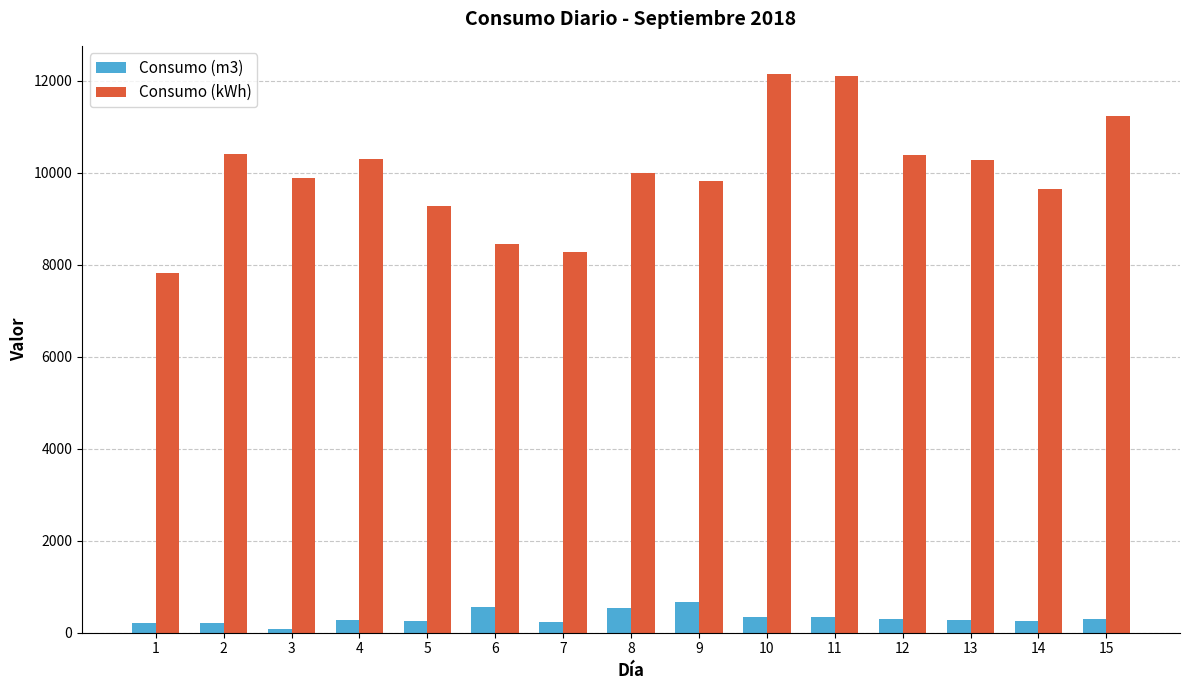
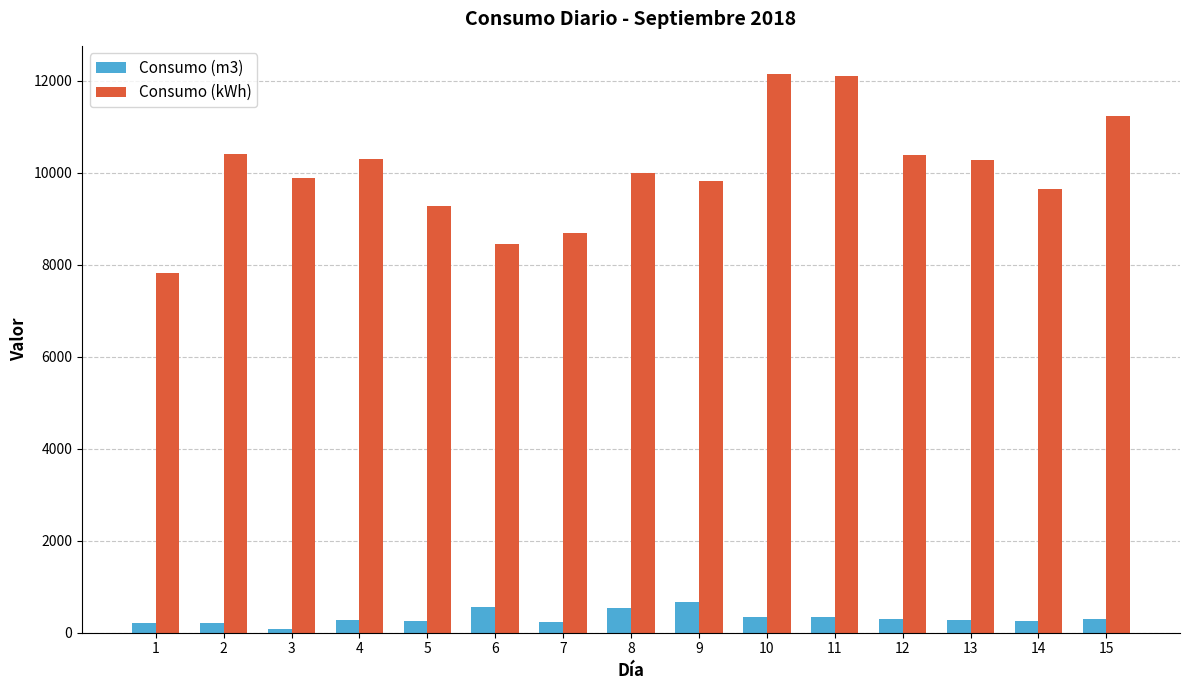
Consumo (kWh), 7: 8300 -> 8700
